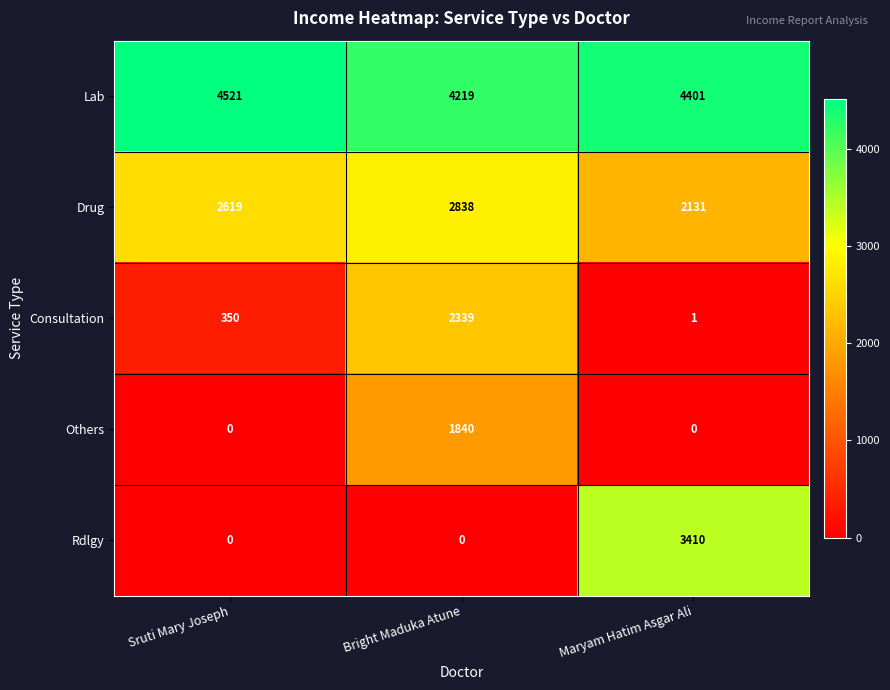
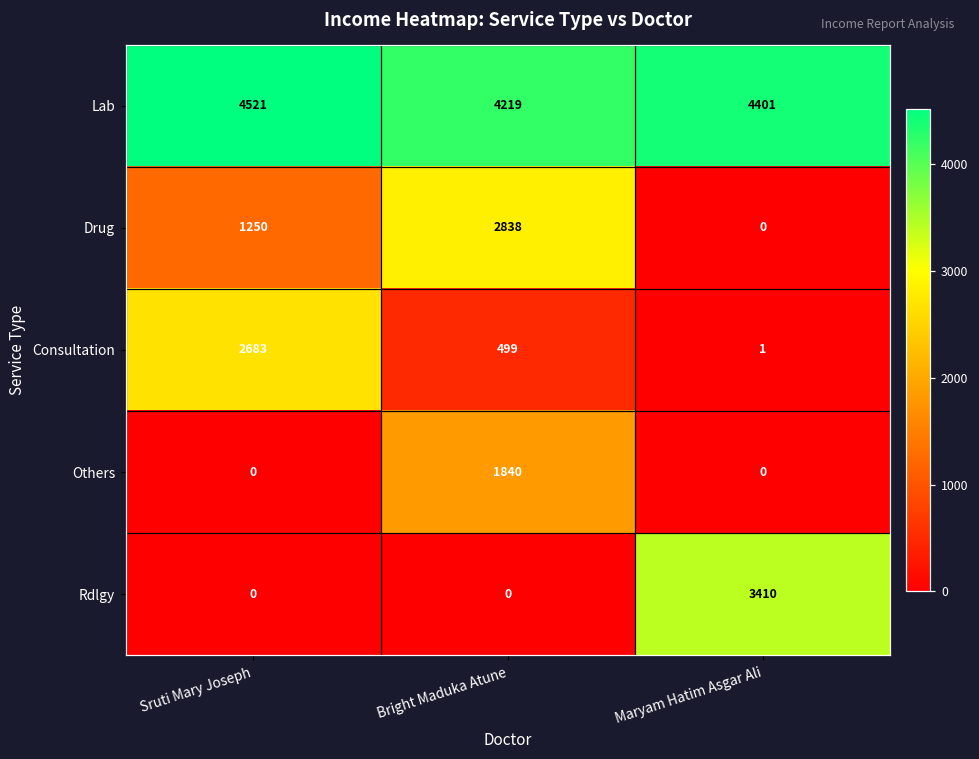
Drug, Sruti Mary Joseph: 2619 -> 1250
Drug, Maryam Hatim Asgar Ali: 2131 -> 0
Consultation, Sruti Mary Joseph: 350 -> 2683
Consultation, Bright Maduka Atune: 2339 -> 499
